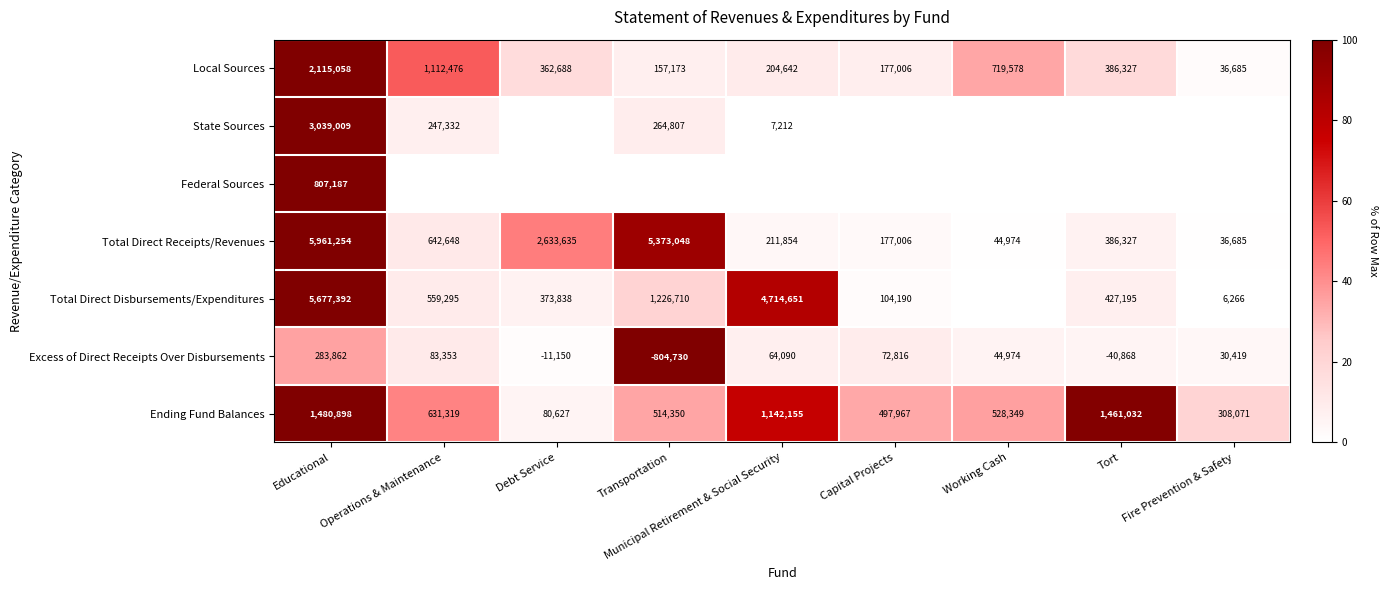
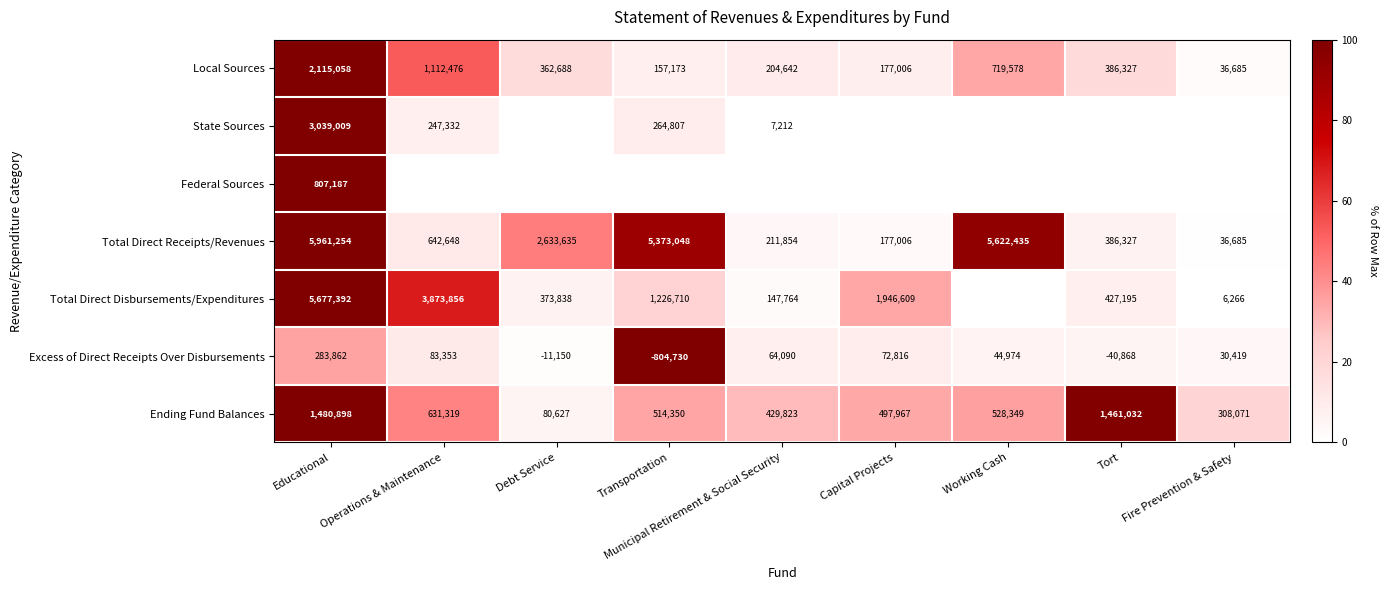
Total Direct Receipts/Revenues, Working Cash: 44,974 -> 5,622,435
Total Direct Disbursements/Expenditures, Operations & Maintenance: 559,295 -> 3,873,856
Total Direct Disbursements/Expenditures, Municipal Retirement & Social Security: 4,714,651 -> 147,764
Total Direct Disbursements/Expenditures, Capital Projects: 104,190 -> 1,946,609
Ending Fund Balances, Municipal Retirement & Social Security: 1,142,155 -> 429,823
